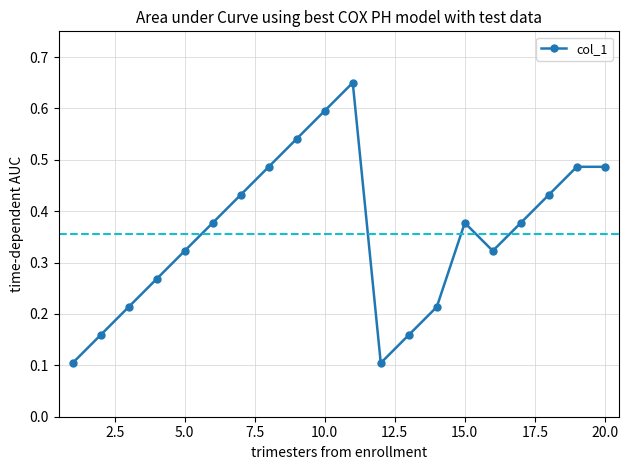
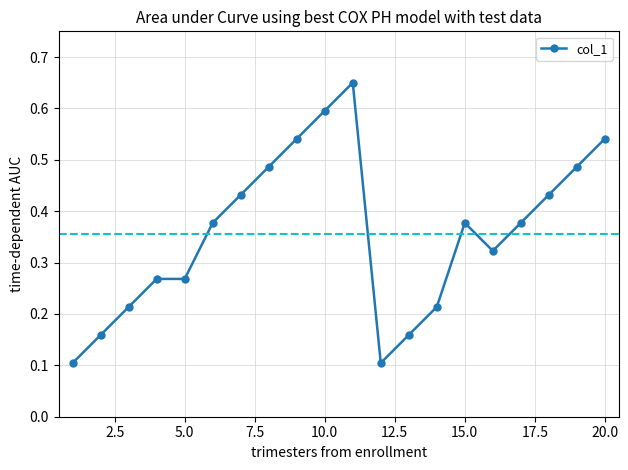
5.0: 0.32 -> 0.27
20.0: 0.49 -> 0.54
